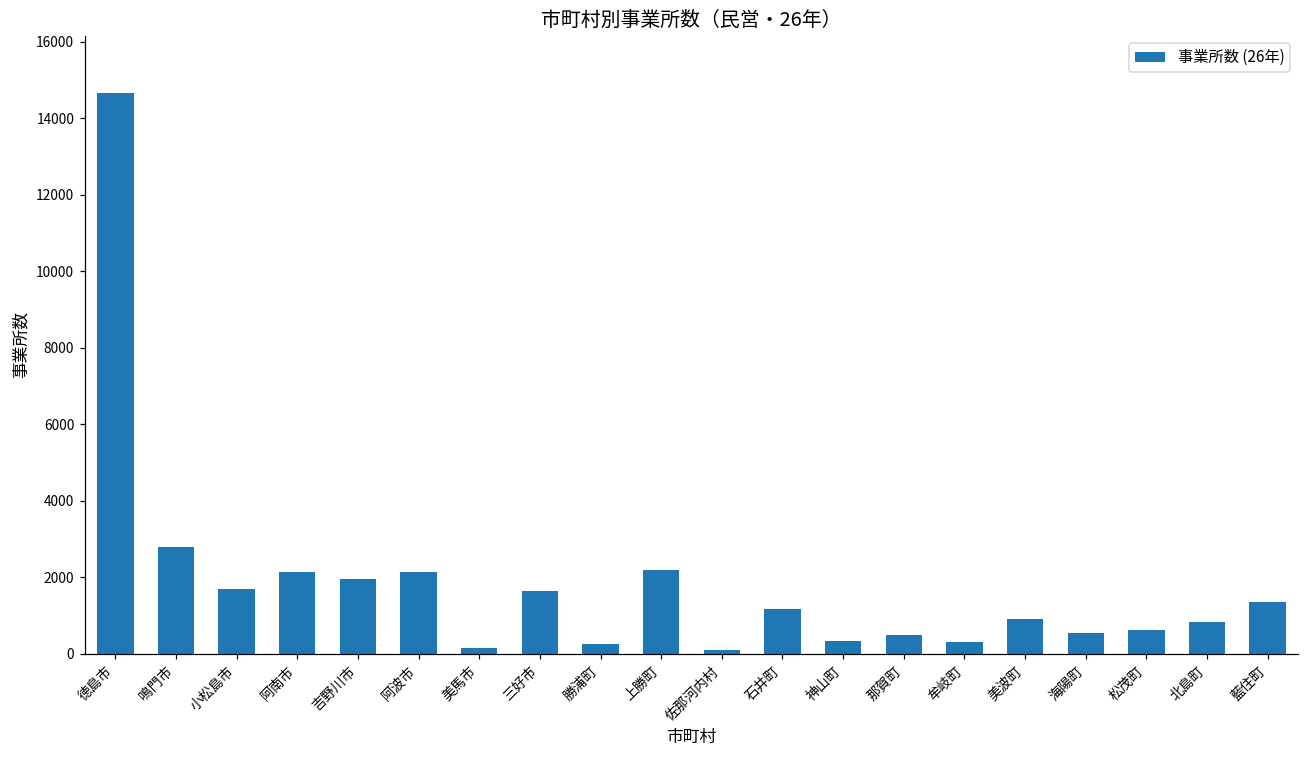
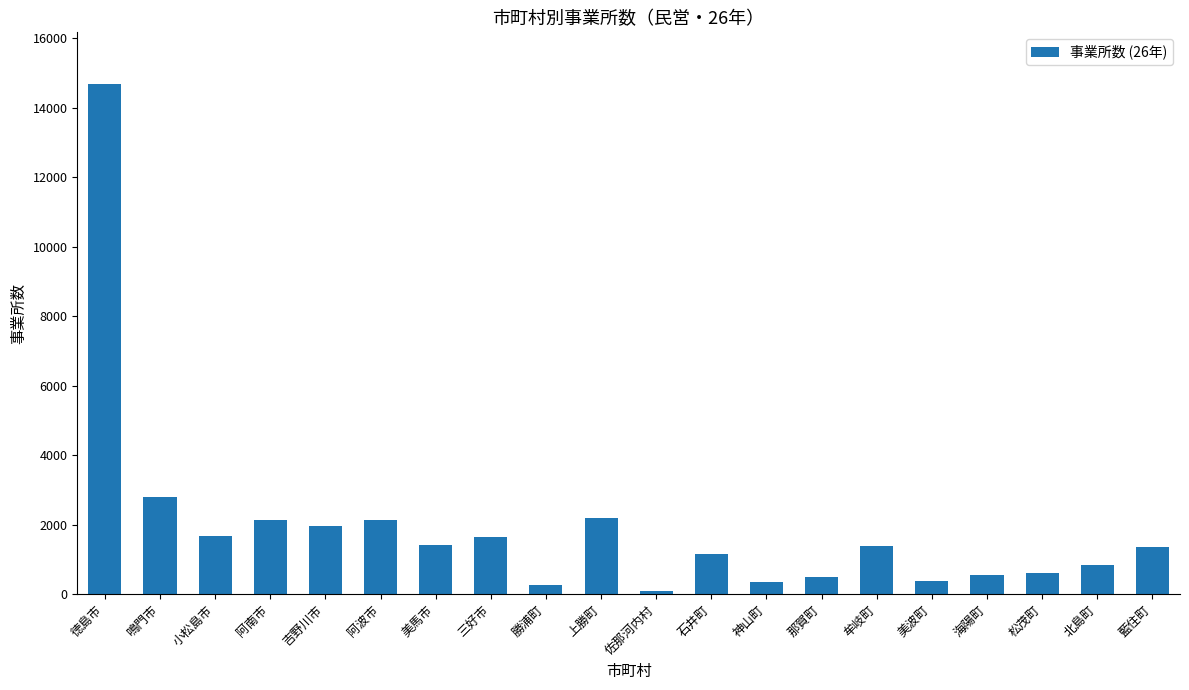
美馬市: 100 -> 1400
牟岐町: 300 -> 1400
美波町: 900 -> 400
